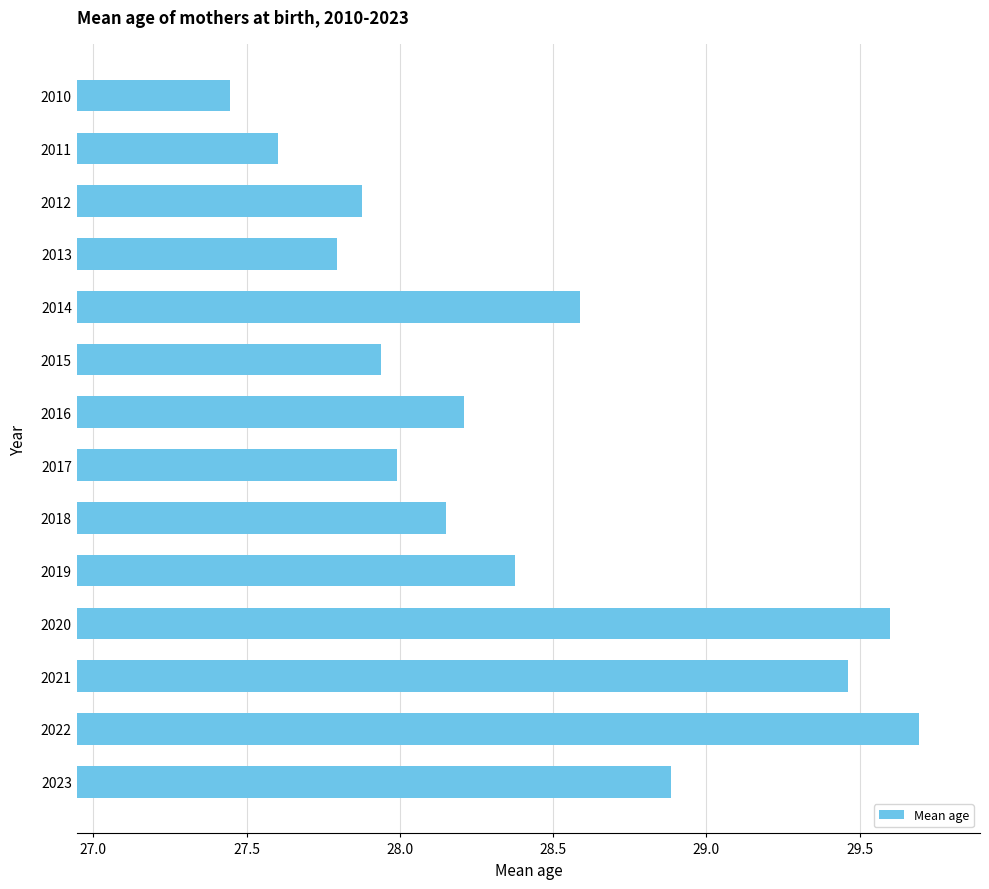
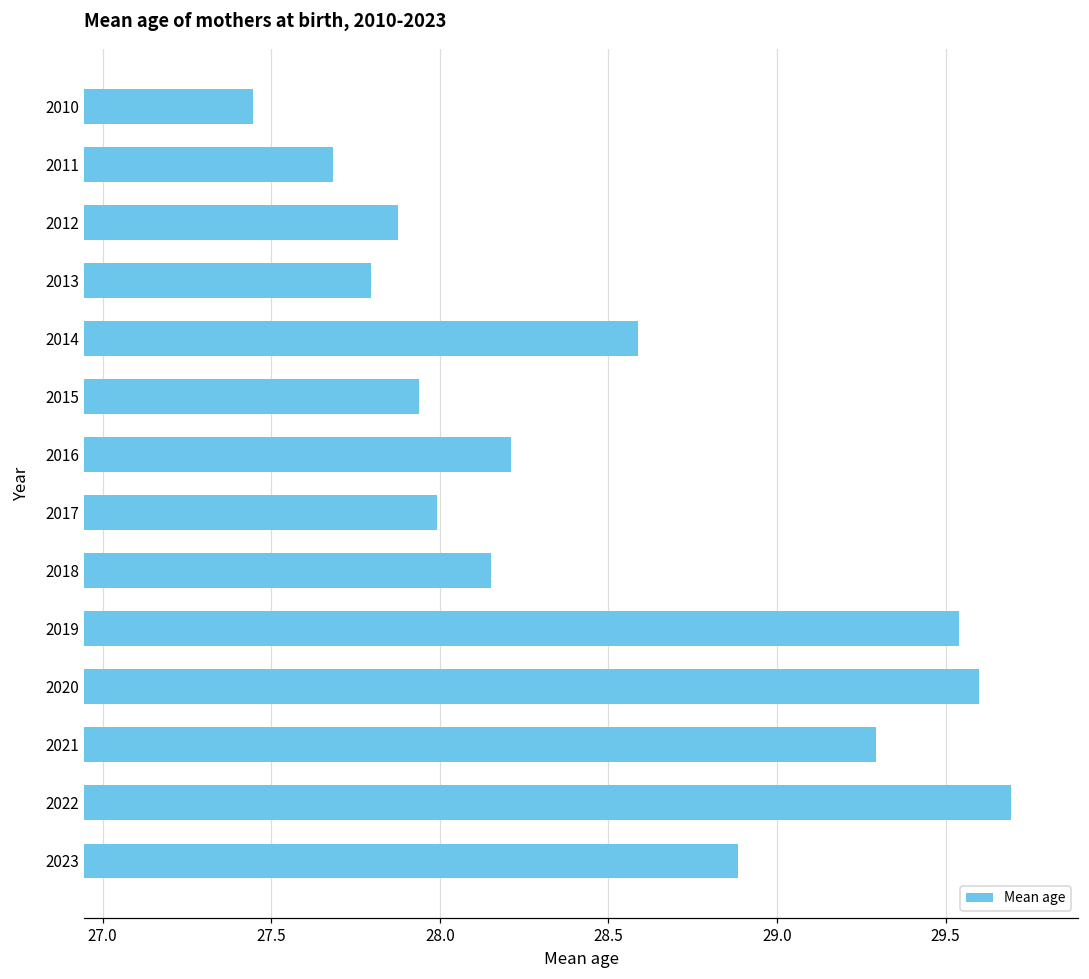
2011: 27.60 -> 27.68
2019: 28.37 -> 29.54
2021: 29.46 -> 29.29
